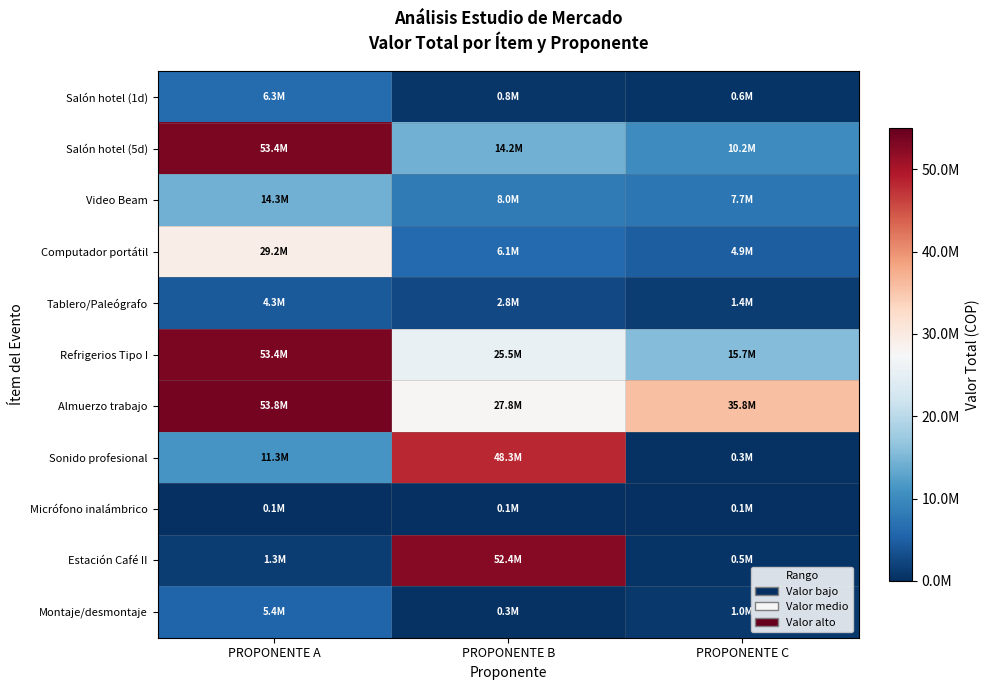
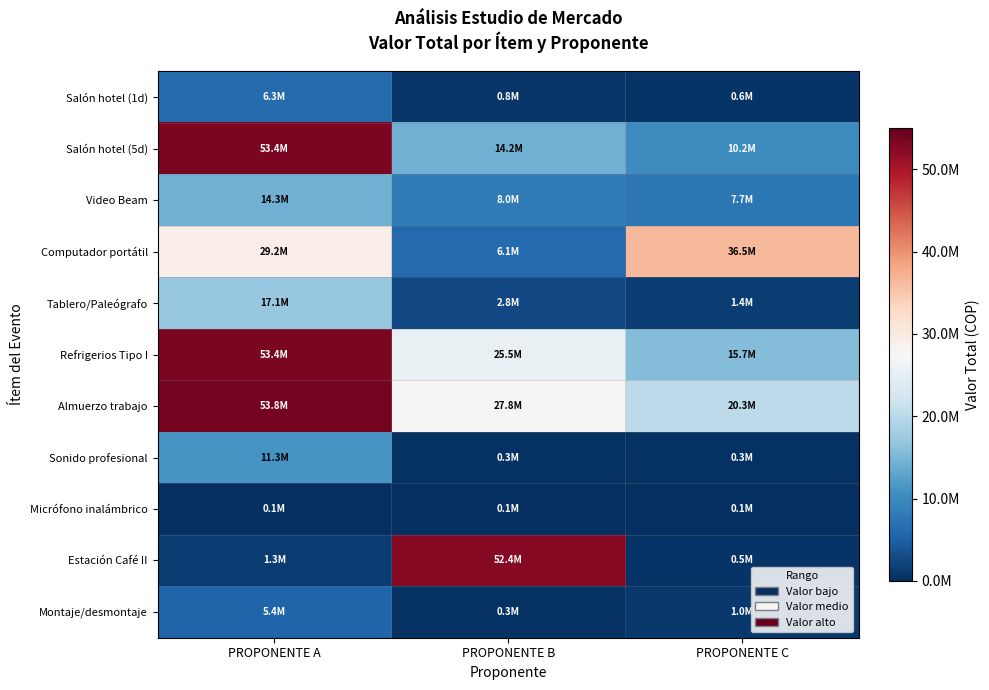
Computador portátil, PROPONENTE C: 4.9M -> 36.5M
Tablero/Paleógrafo, PROPONENTE A: 4.3M -> 17.1M
Almuerzo trabajo, PROPONENTE C: 35.8M -> 20.3M
Sonido profesional, PROPONENTE B: 48.3M -> 0.3M
